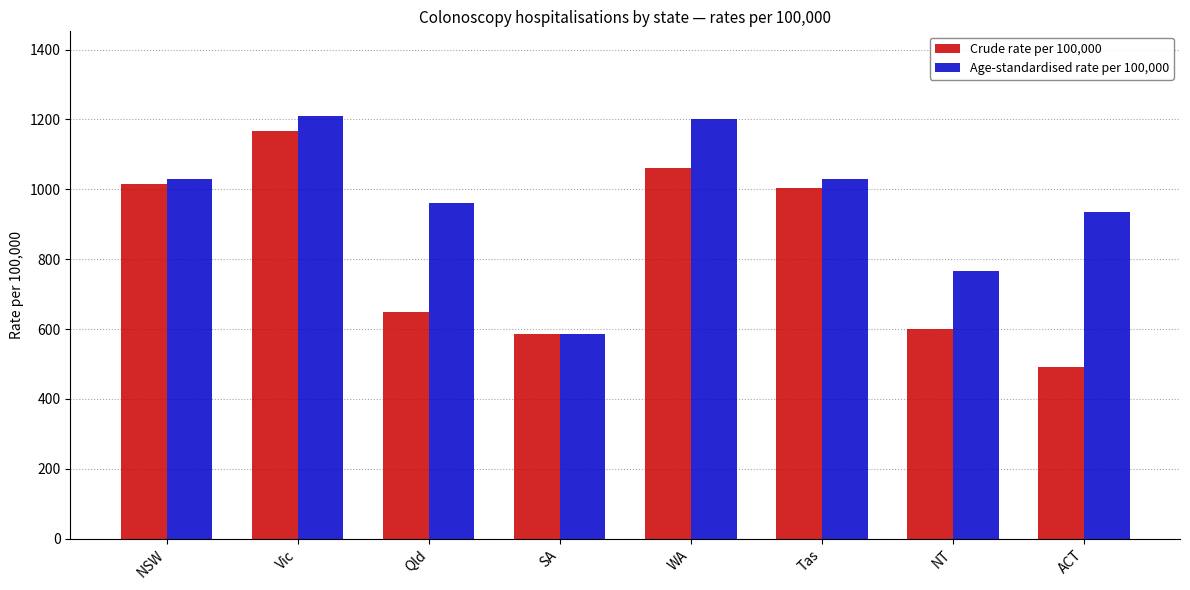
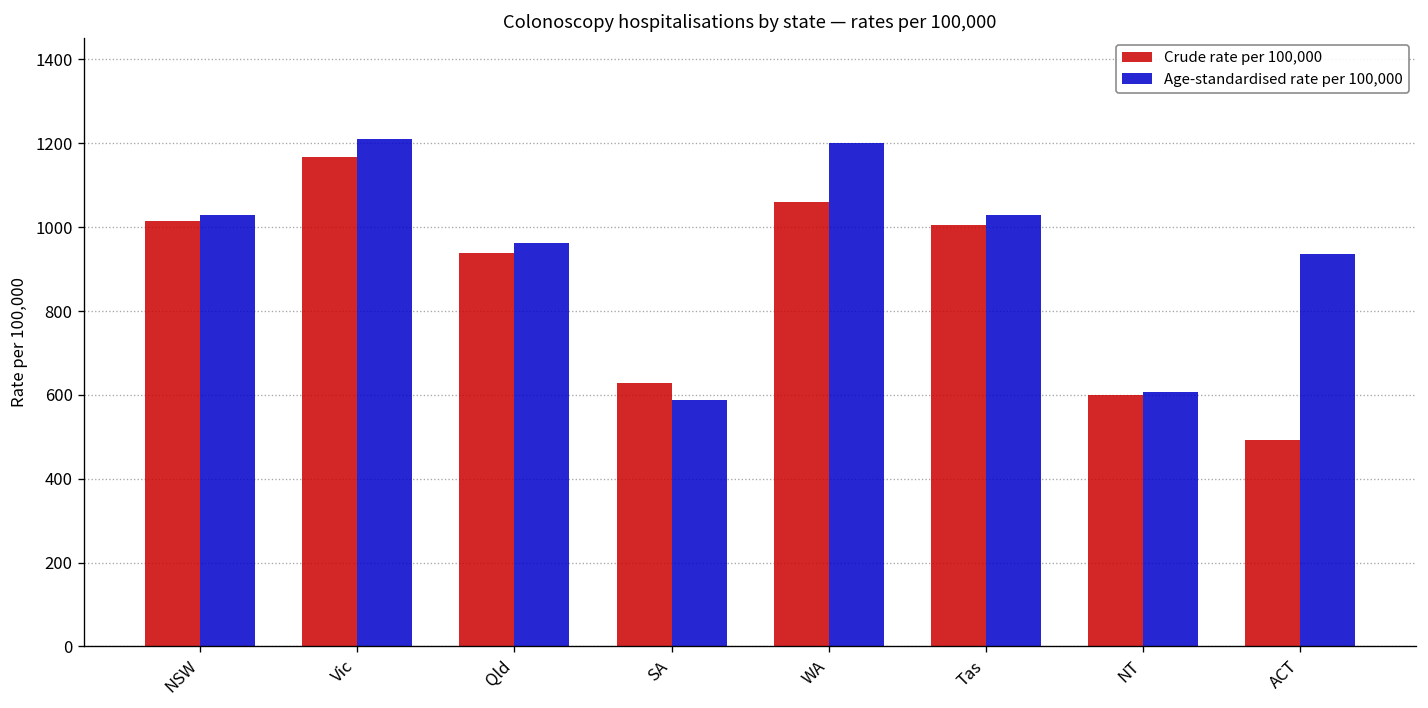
Crude rate per 100,000, Qld: 650 -> 940
Crude rate per 100,000, SA: 590 -> 630
Age-standardised rate per 100,000, NT: 770 -> 610
